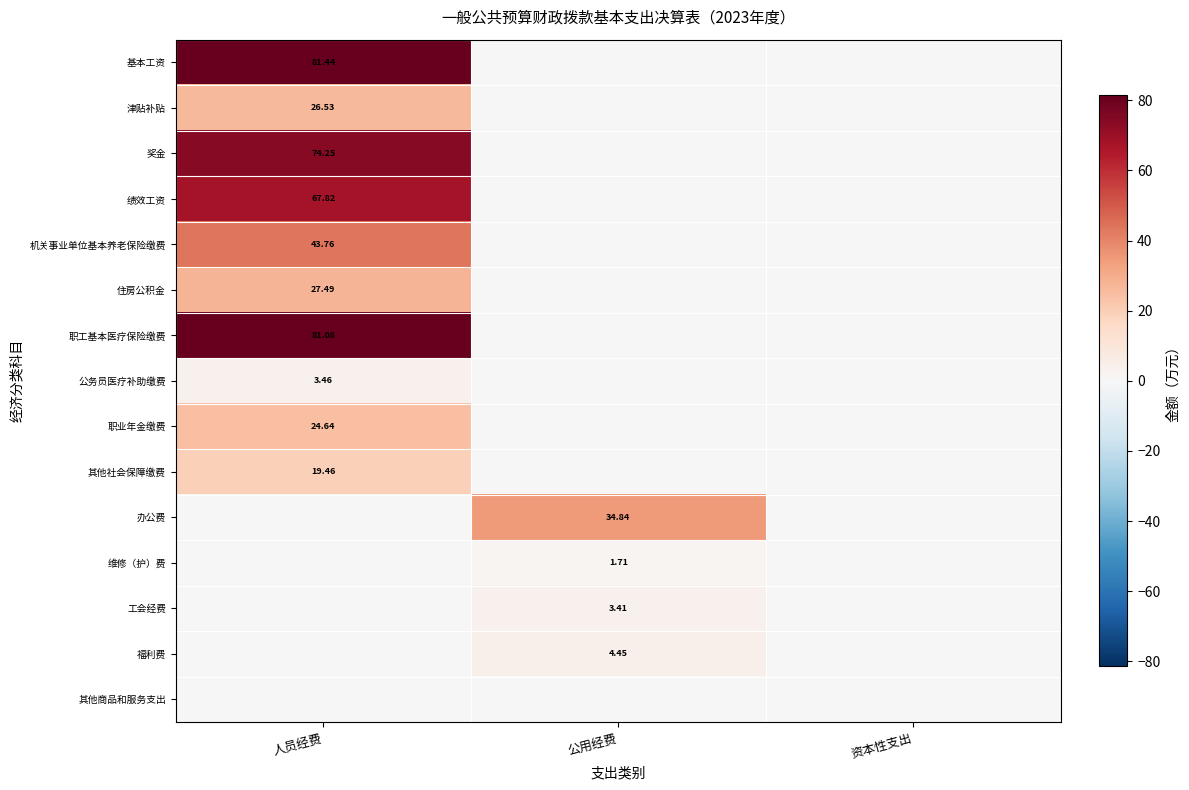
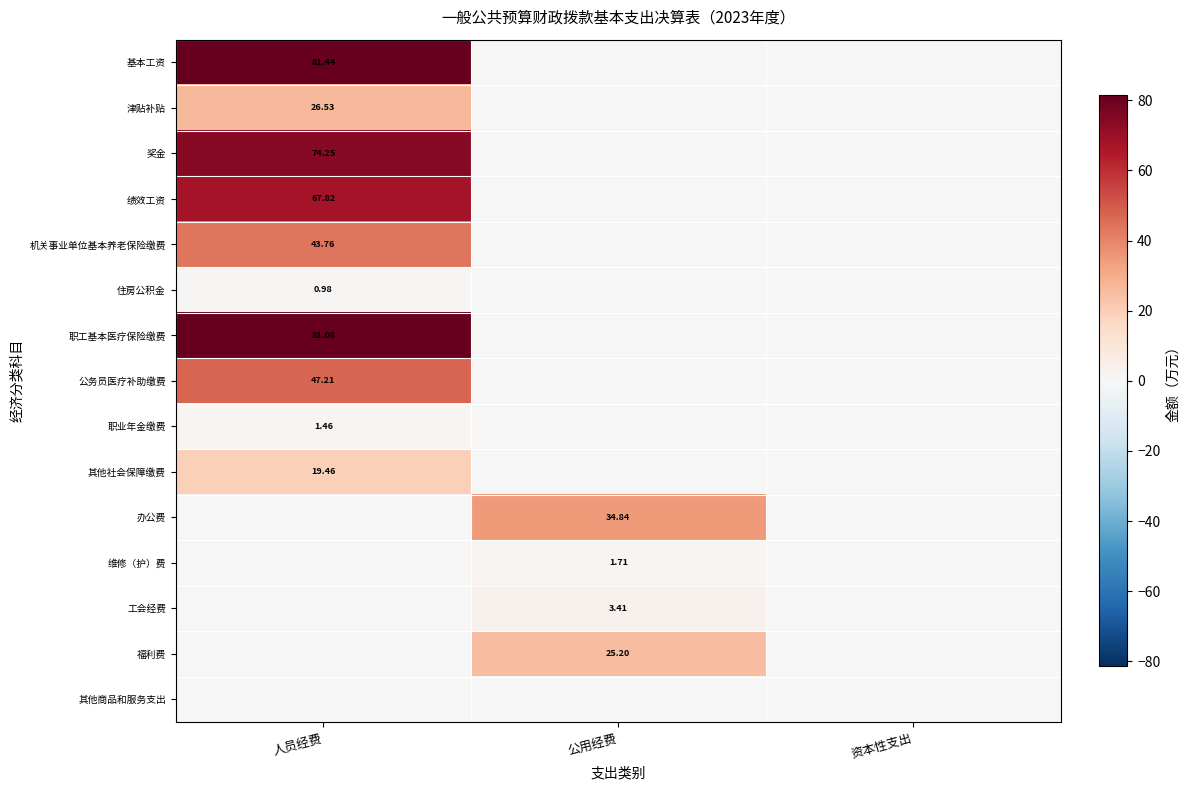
住房公积金, 人员经费: 27.49 -> 0.98
公务员医疗补助缴费, 人员经费: 3.46 -> 47.21
职业年金缴费, 人员经费: 24.64 -> 1.46
福利费, 公用经费: 4.45 -> 25.20
